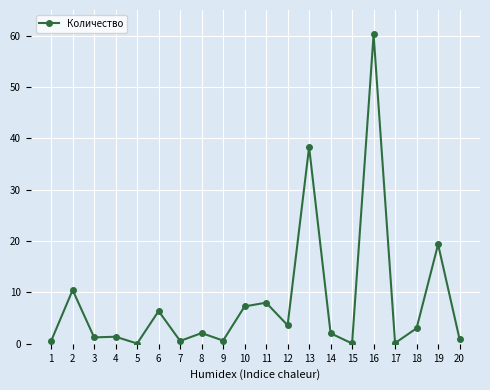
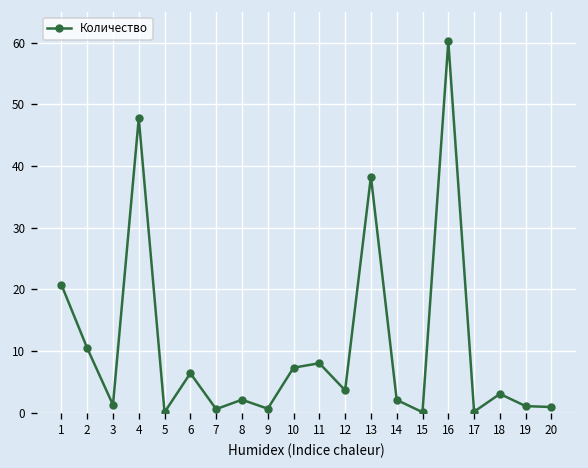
1: 1 -> 21
4: 1 -> 48
19: 19 -> 1
